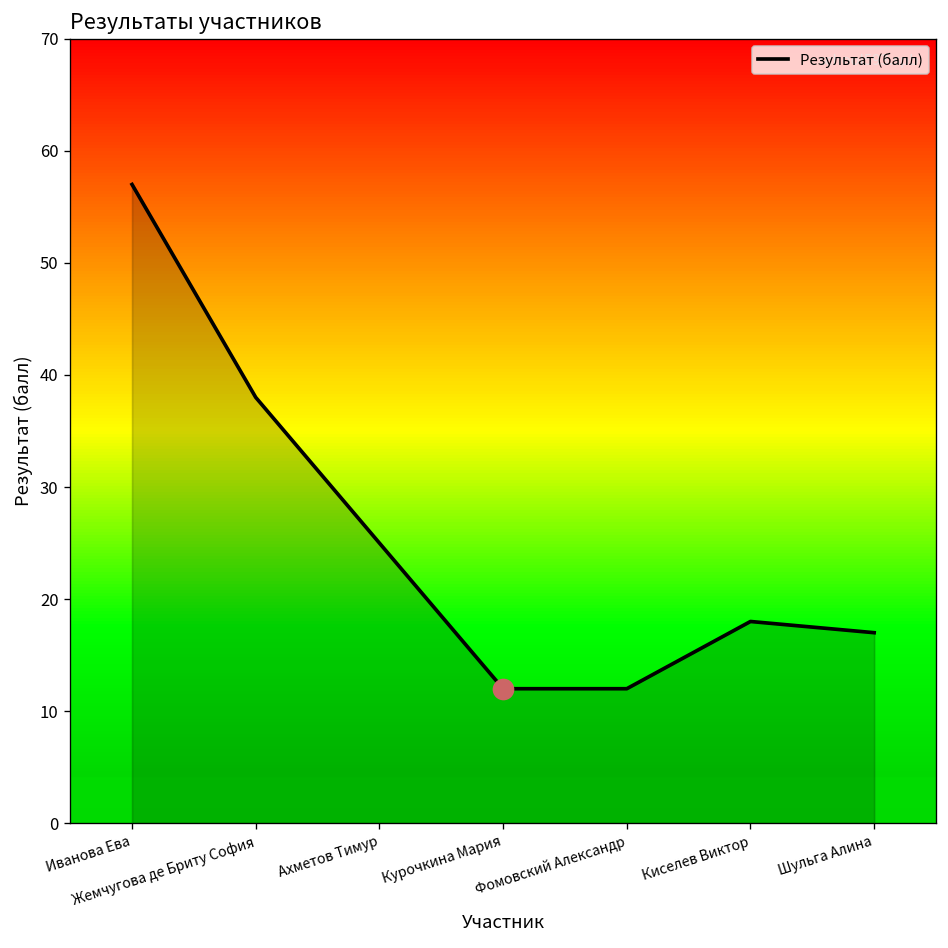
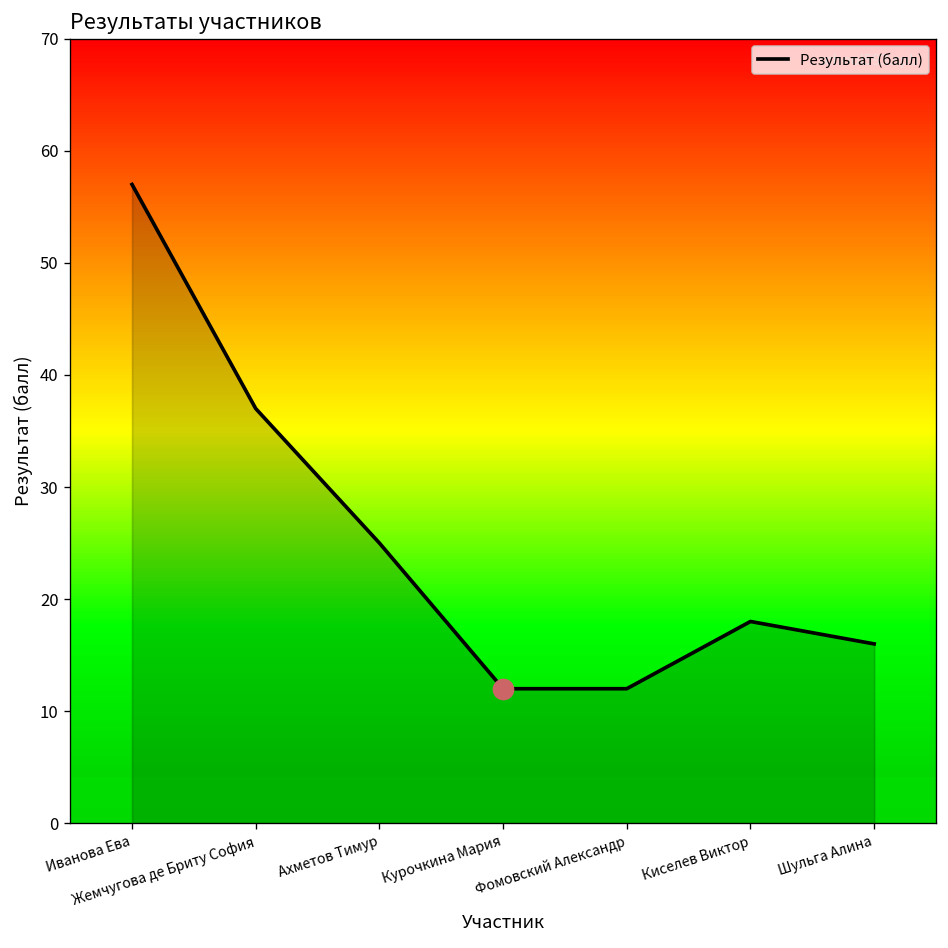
Результат (балл), Жемчугова де Бриту София: 38 -> 37
Результат (балл), Шульга Алина: 17 -> 16
